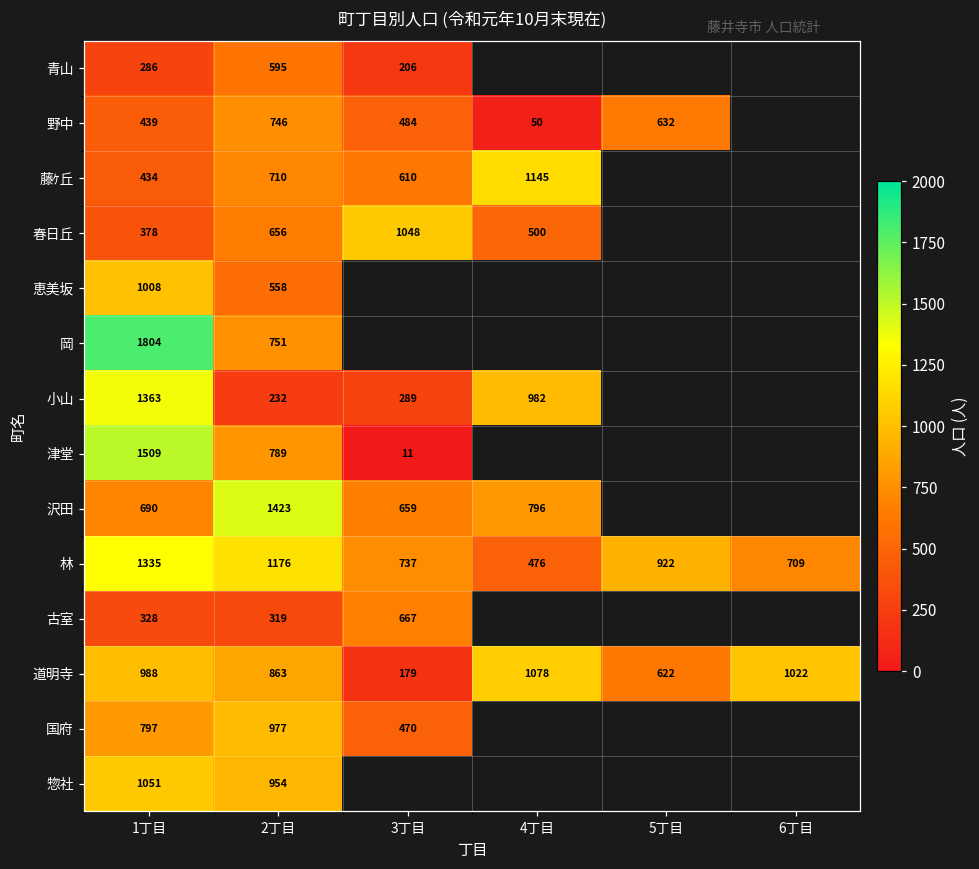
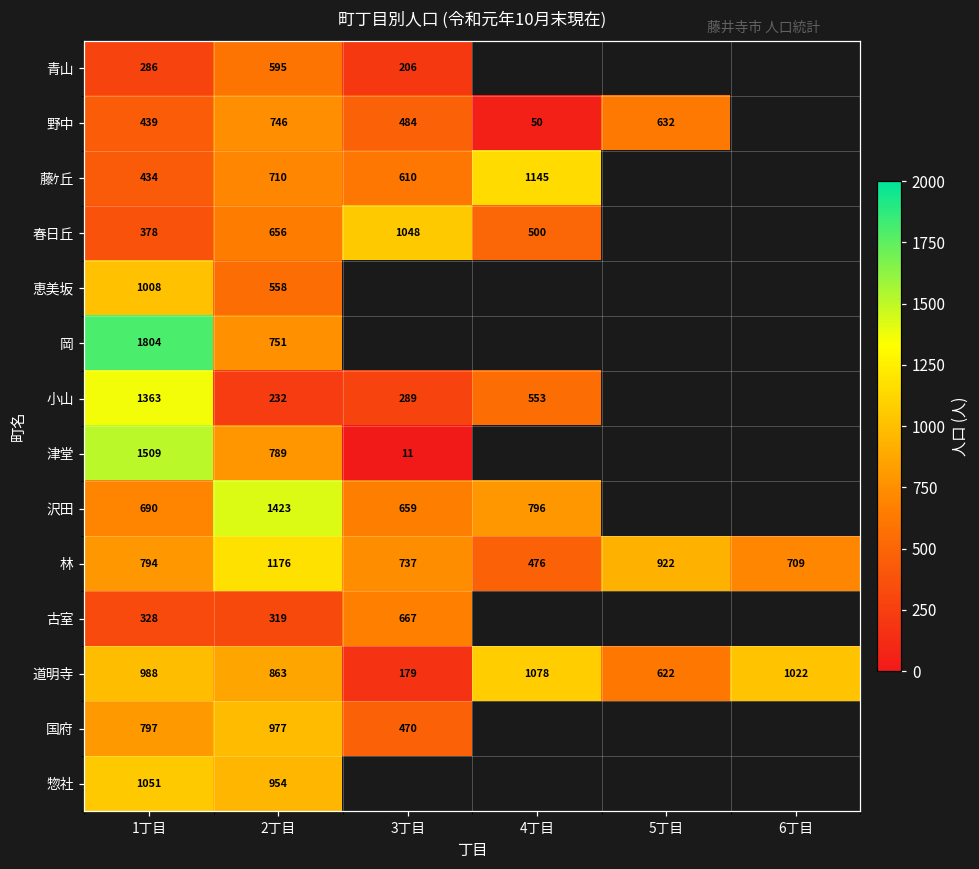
小山, 4丁目: 982 -> 553
林, 1丁目: 1335 -> 794
